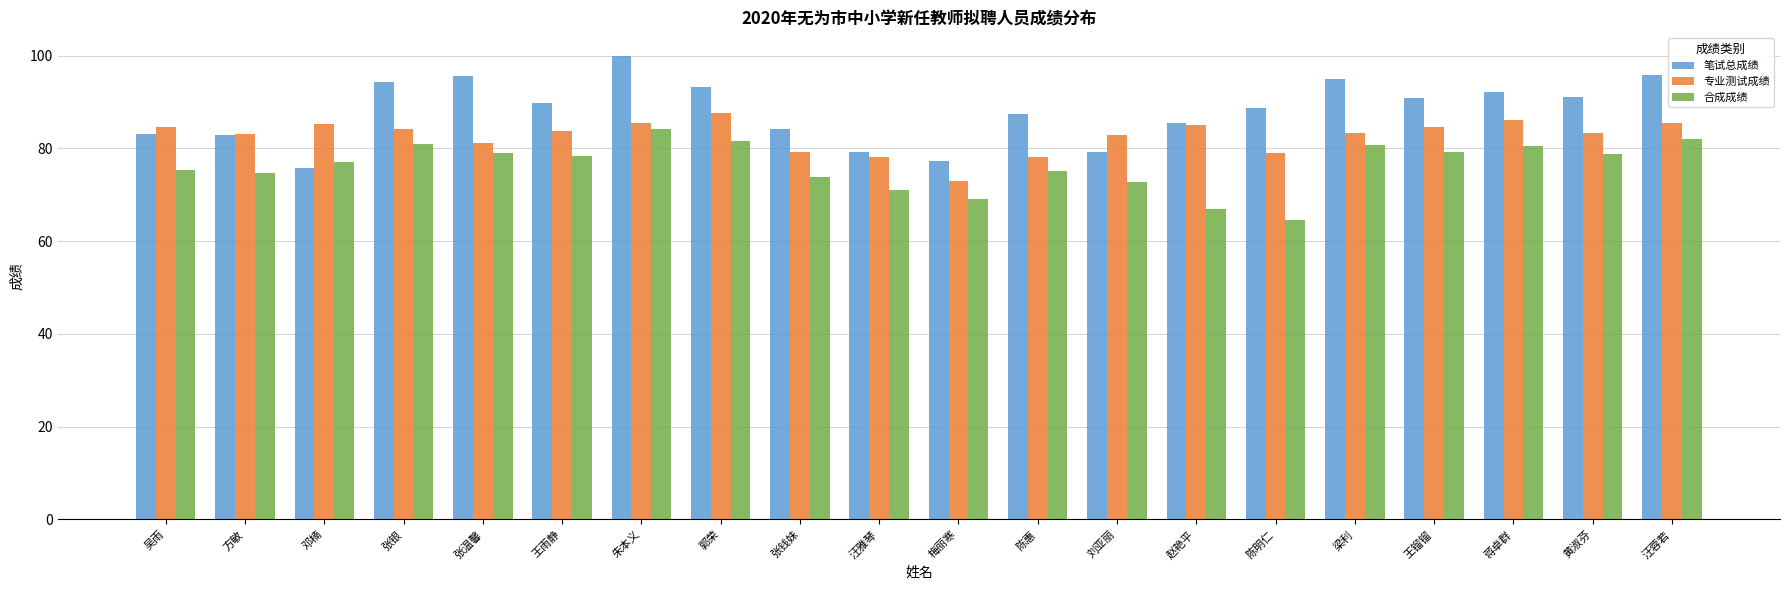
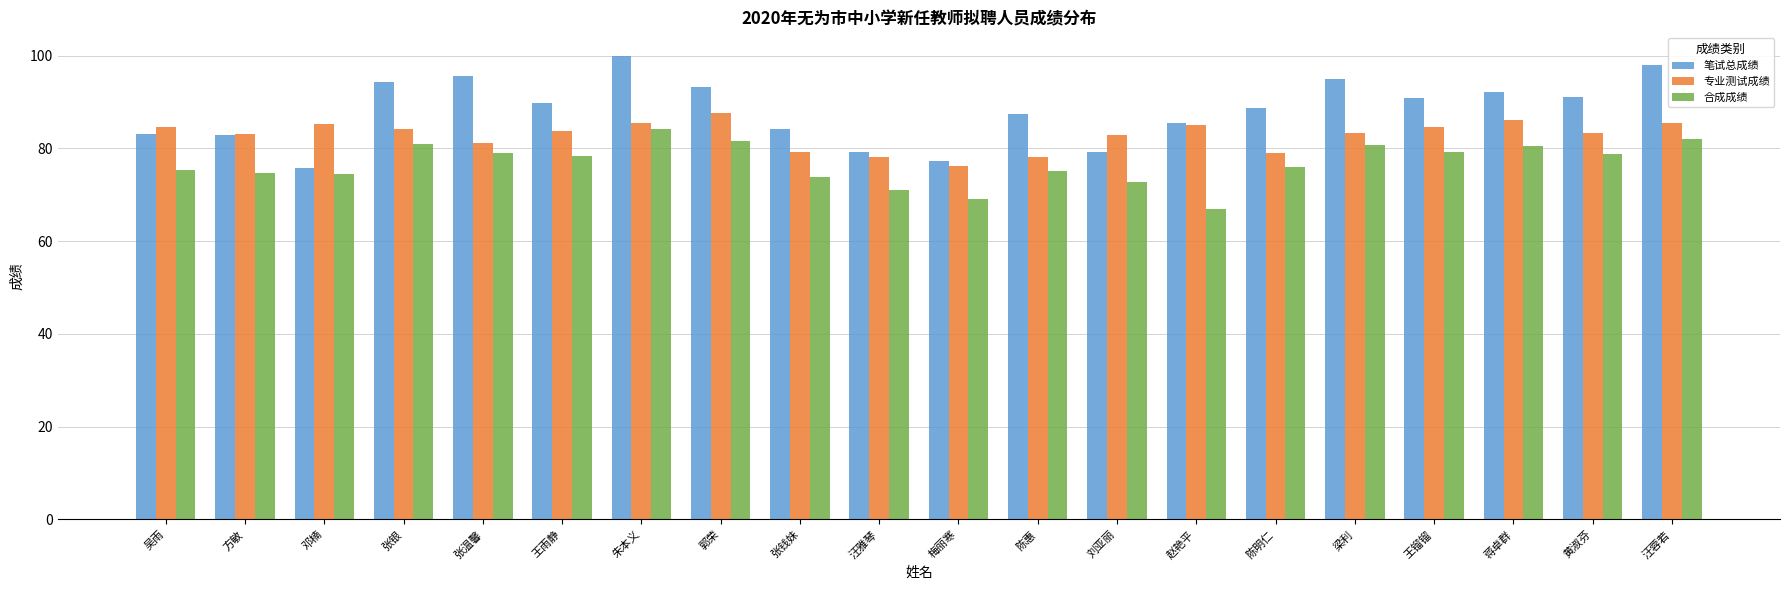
合成成绩, 邓楠: 77 -> 74
专业测试成绩, 梅丽寒: 73 -> 76
合成成绩, 陈明仁: 65 -> 76
笔试总成绩, 汪蓉若: 96 -> 98
